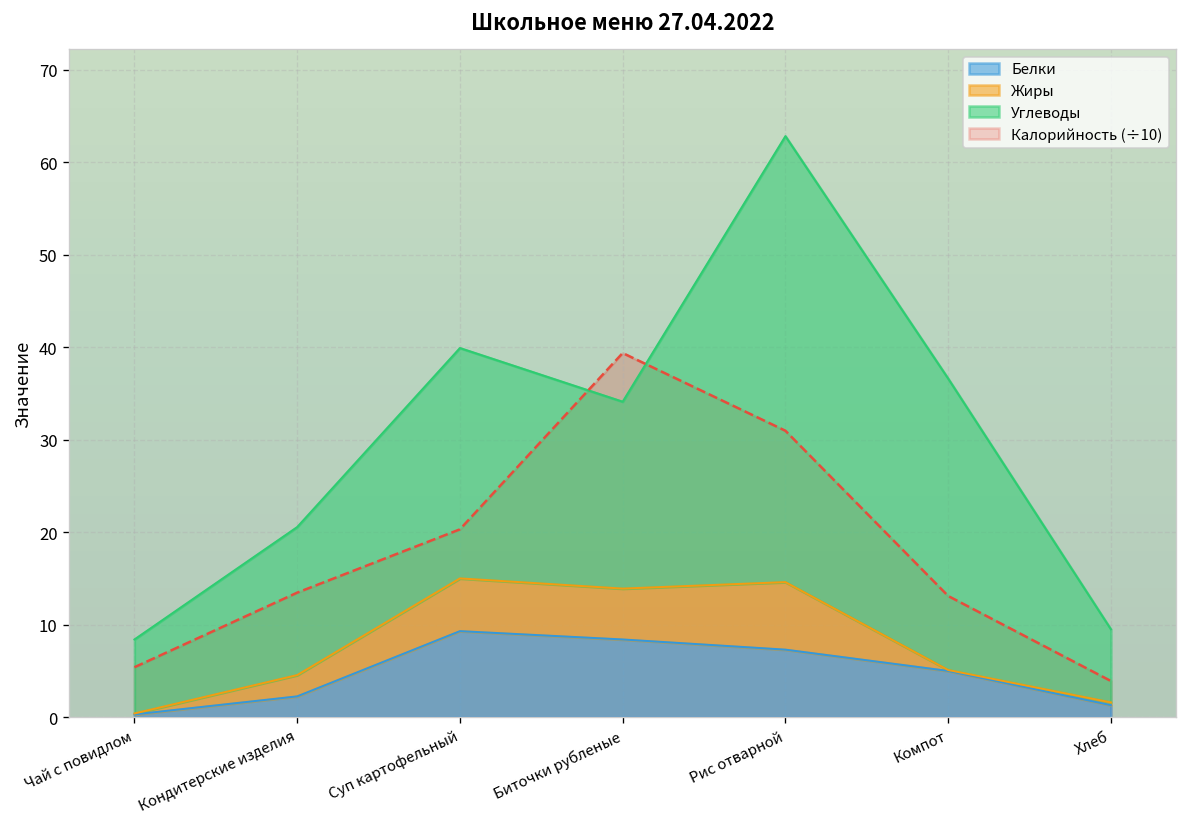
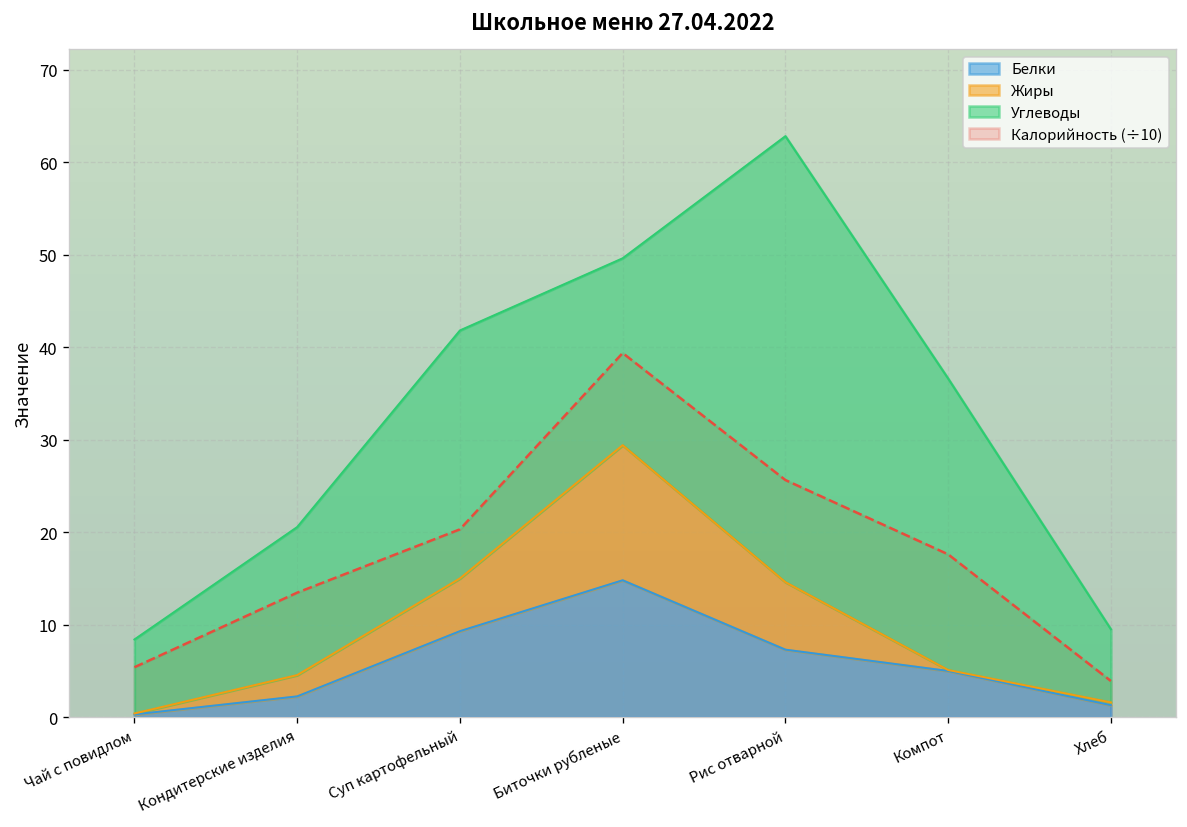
Углеводы, Суп картофельный: 25 -> 27
Белки, Биточки рубленые: 8 -> 15
Жиры, Биточки рубленые: 6 -> 15
Калорийность (÷10), Рис отварной: 31 -> 26
Калорийность (÷10), Компот: 13 -> 18
